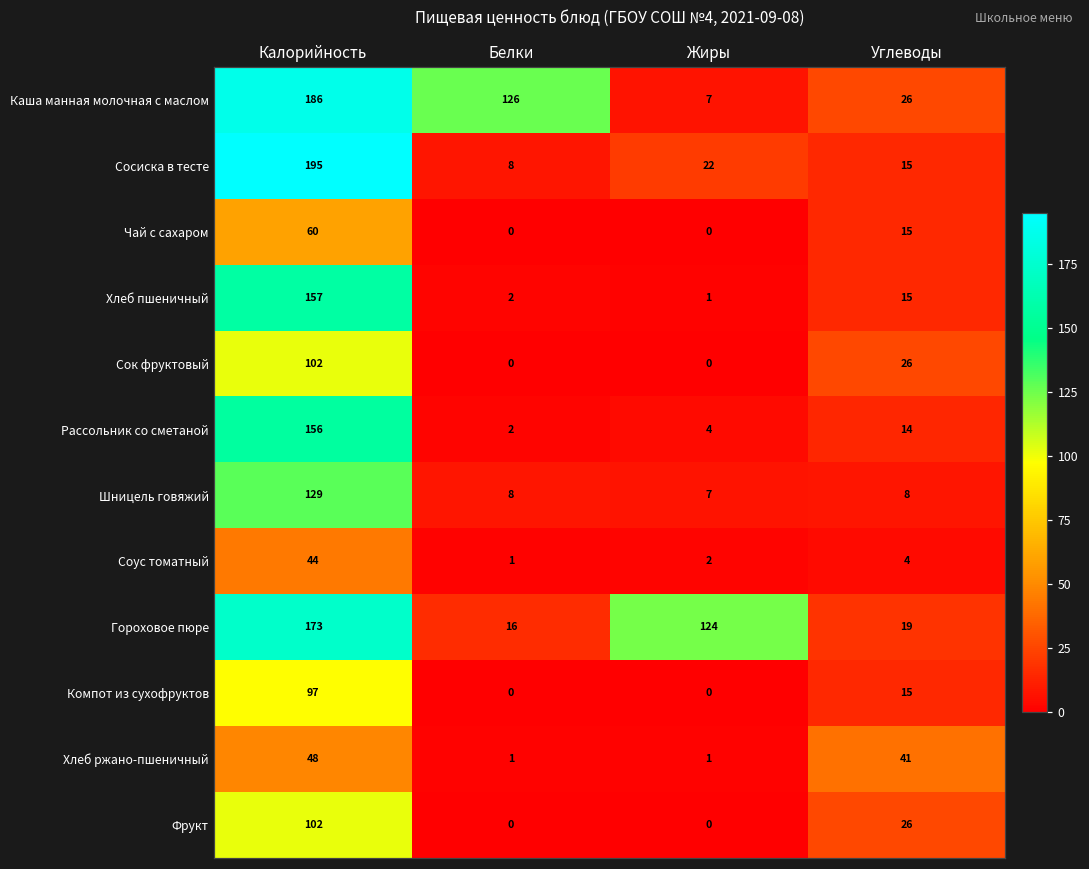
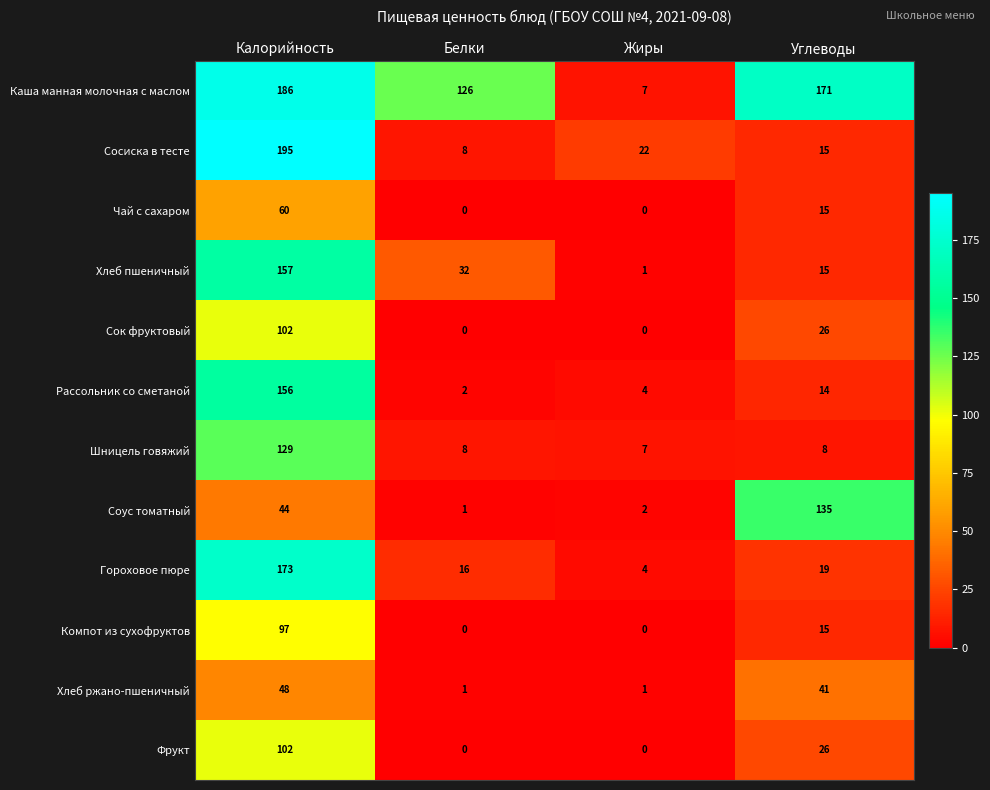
Каша манная молочная с маслом, Углеводы: 26 -> 171
Хлеб пшеничный, Белки: 2 -> 32
Соус томатный, Углеводы: 4 -> 135
Гороховое пюре, Жиры: 124 -> 4
